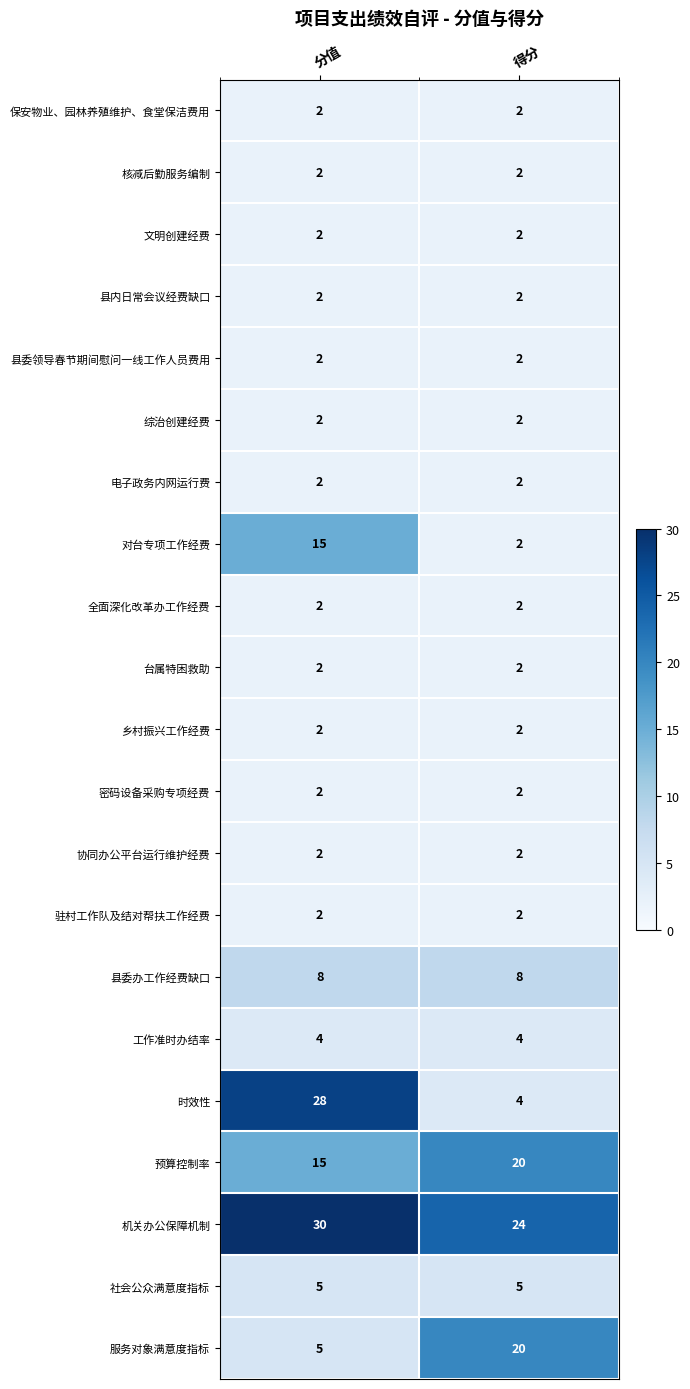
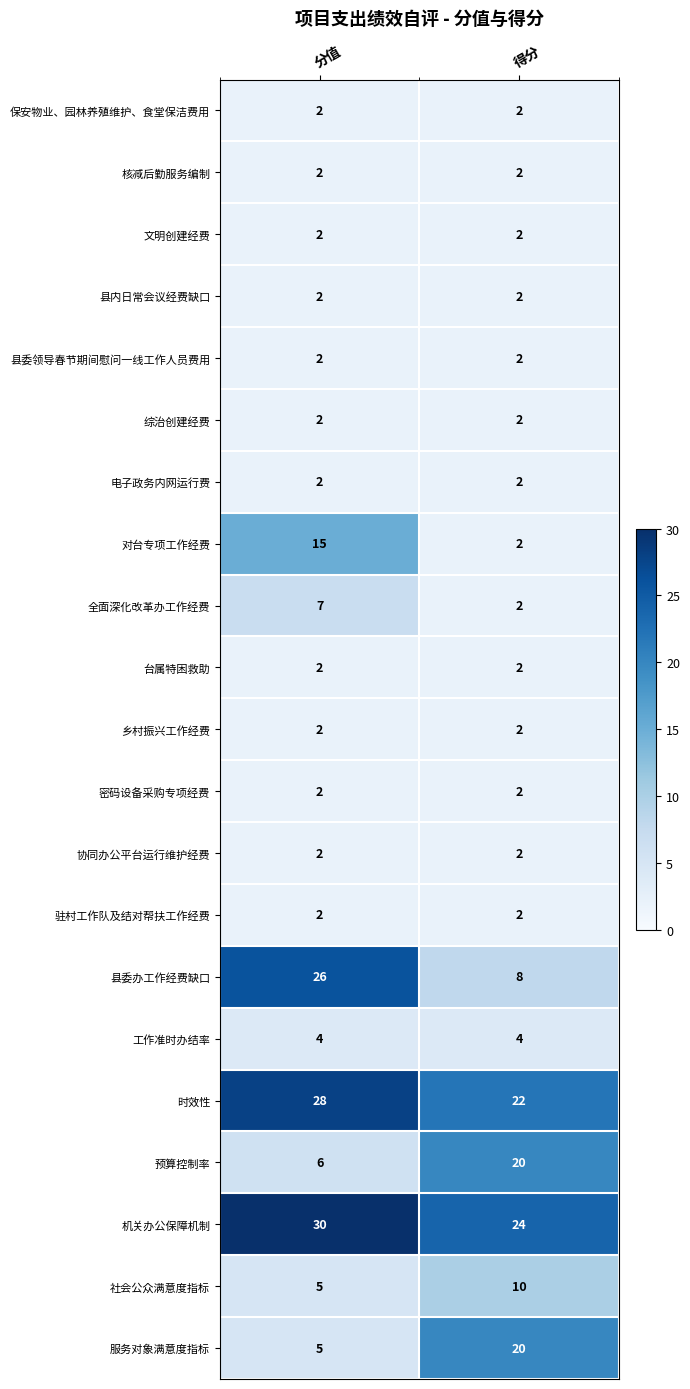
全面深化改革办工作经费, 分值: 2 -> 7
县委办工作经费缺口, 分值: 8 -> 26
时效性, 得分: 4 -> 22
预算控制率, 分值: 15 -> 6
社会公众满意度指标, 得分: 5 -> 10
